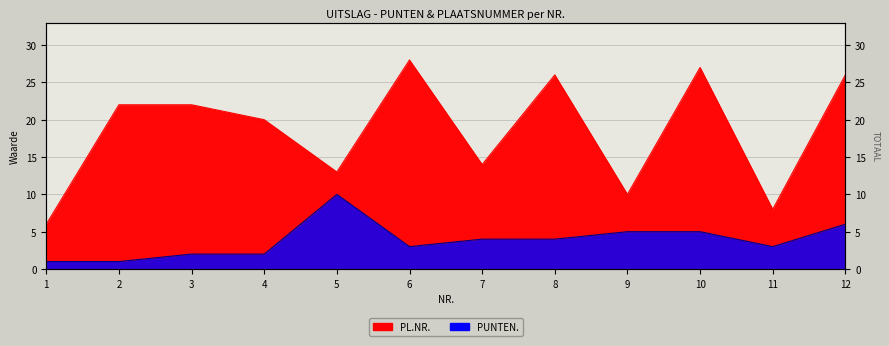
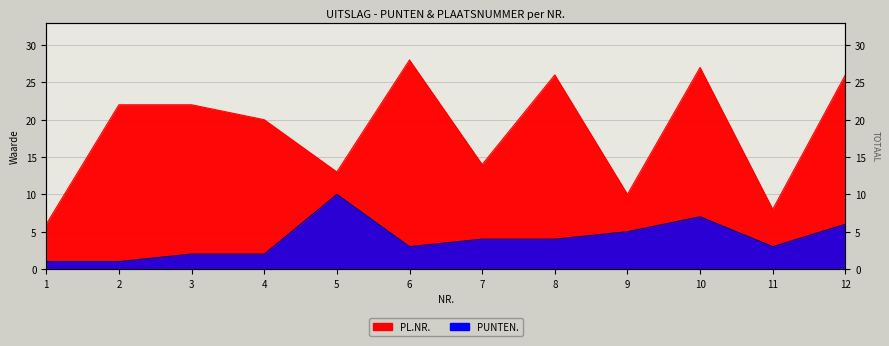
PUNTEN., 10: 5 -> 7
